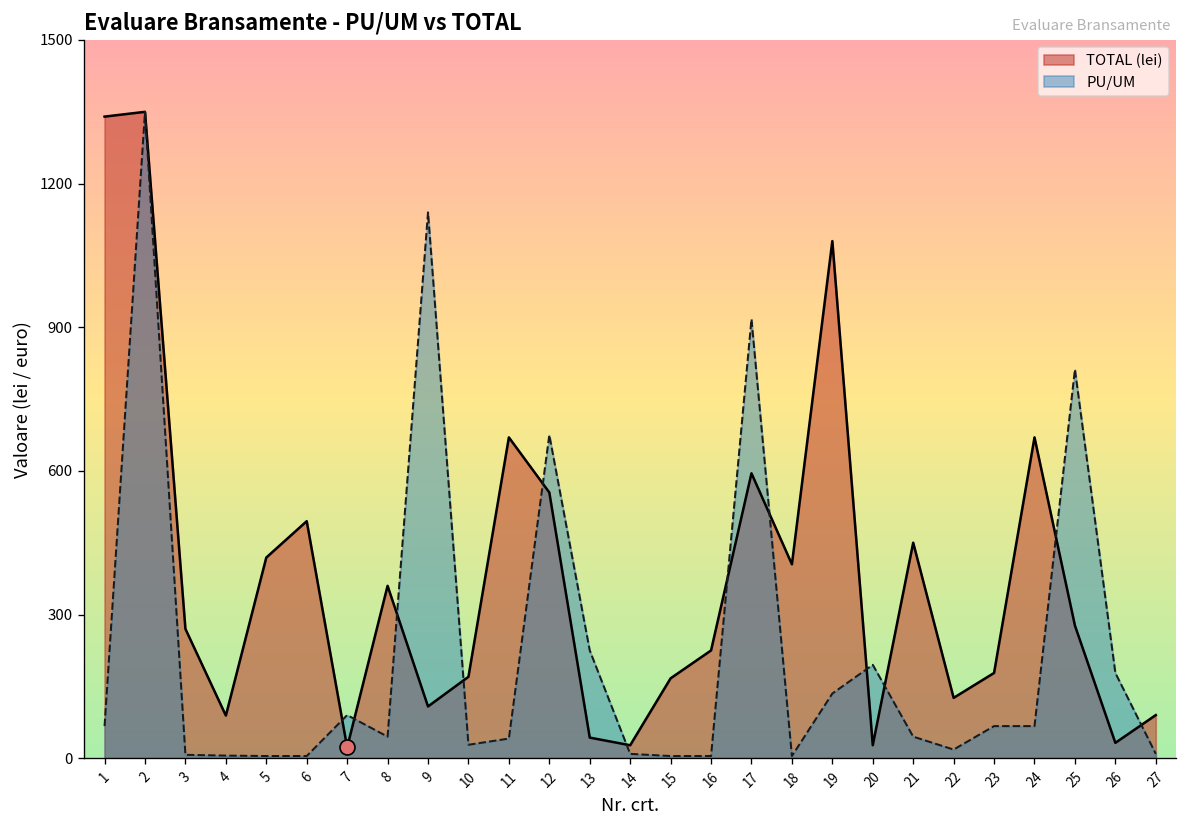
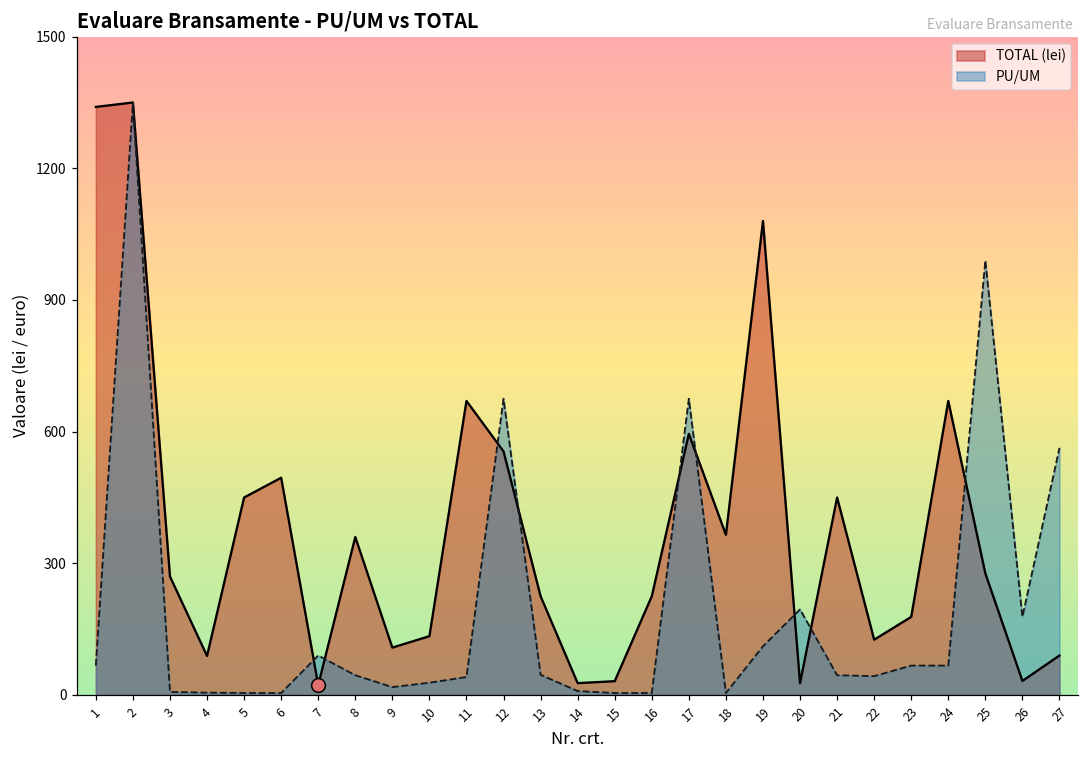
TOTAL (lei), 5: 420 -> 450
PU/UM, 9: 1140 -> 20
TOTAL (lei), 10: 170 -> 130
TOTAL (lei), 13: 40 -> 230
PU/UM, 13: 230 -> 50
TOTAL (lei), 15: 170 -> 30
PU/UM, 17: 920 -> 680
TOTAL (lei), 18: 410 -> 370
PU/UM, 19: 140 -> 110
PU/UM, 22: 20 -> 40
PU/UM, 25: 810 -> 990
PU/UM, 27: 10 -> 560
